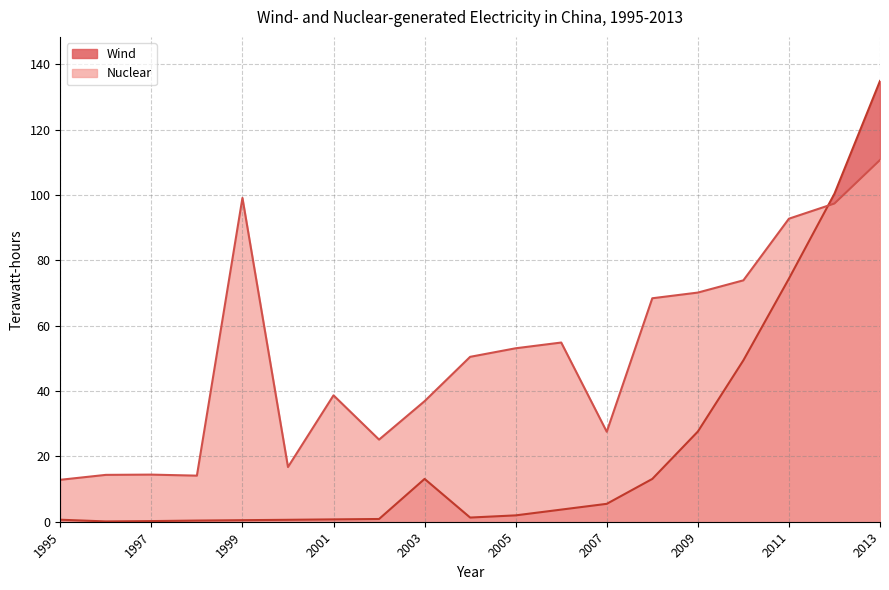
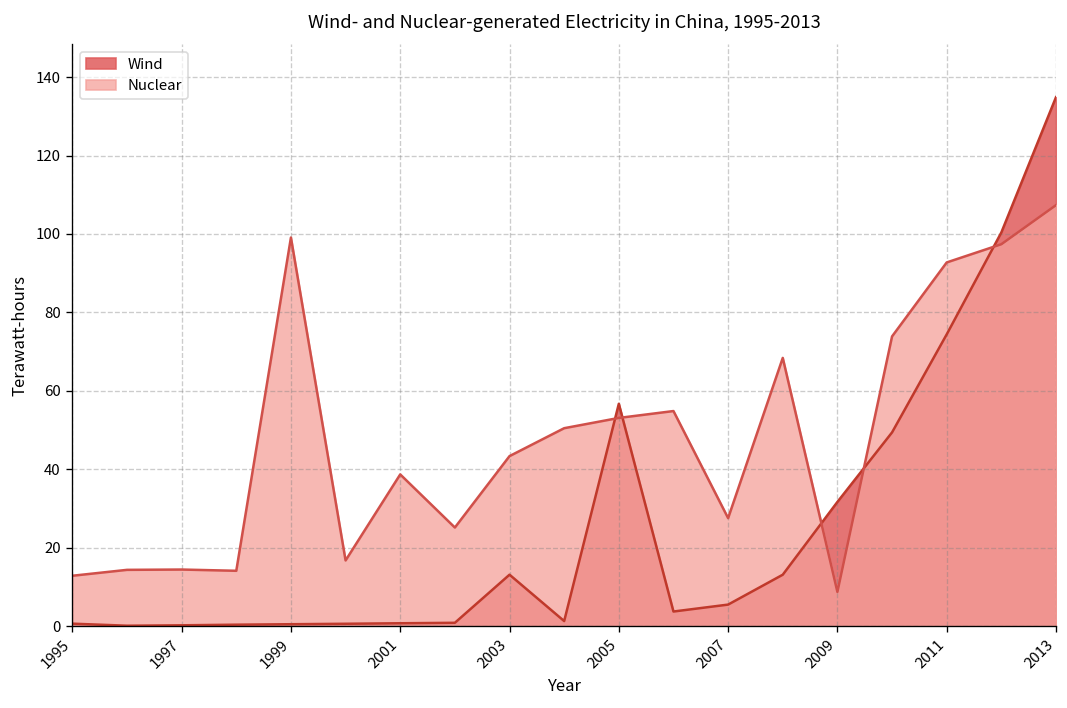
Nuclear, 2003: 37 -> 43
Wind, 2005: 2 -> 57
Wind, 2009: 28 -> 32
Nuclear, 2009: 70 -> 9
Nuclear, 2013: 111 -> 107
